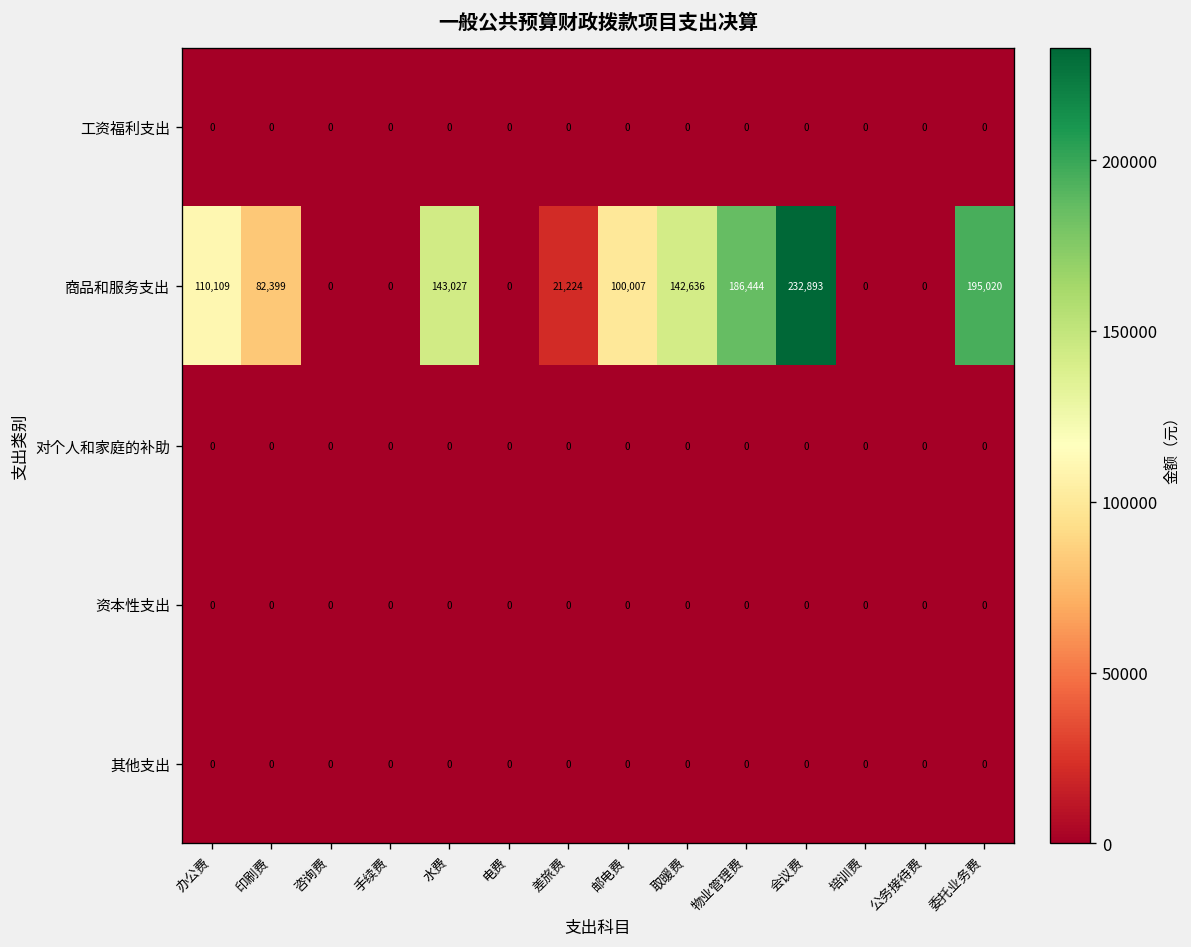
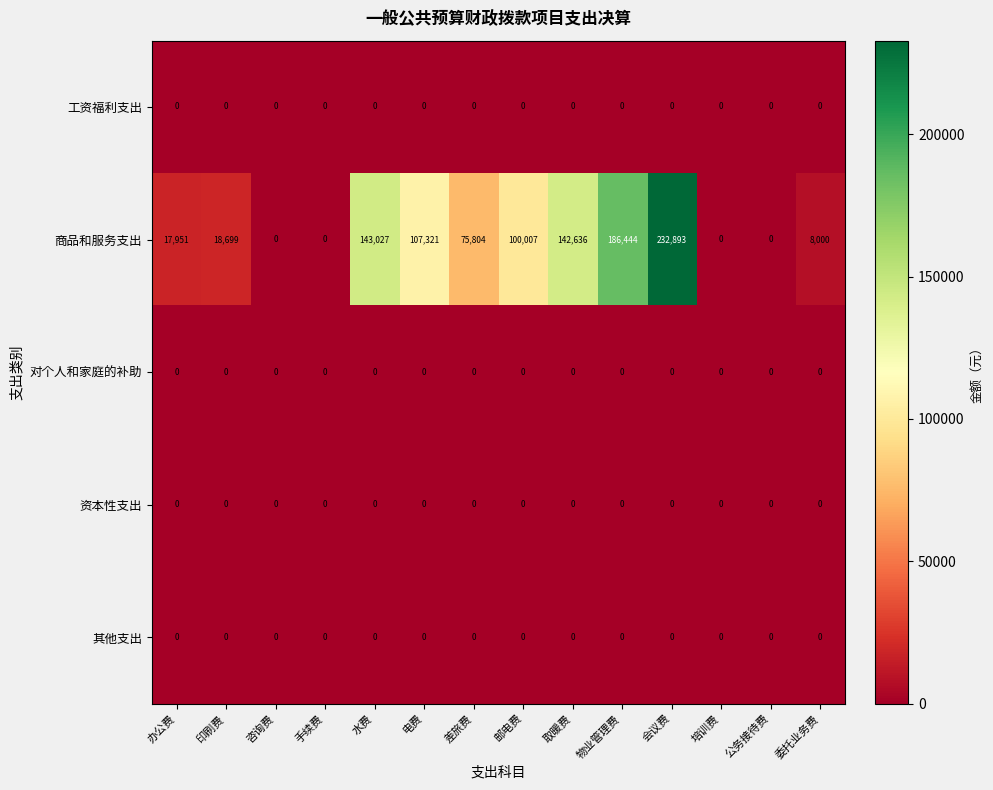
商品和服务支出, 办公费: 110,109 -> 17,951
商品和服务支出, 印刷费: 82,399 -> 18,699
商品和服务支出, 电费: 0 -> 107,321
商品和服务支出, 差旅费: 21,224 -> 75,804
商品和服务支出, 委托业务费: 195,020 -> 8,000
